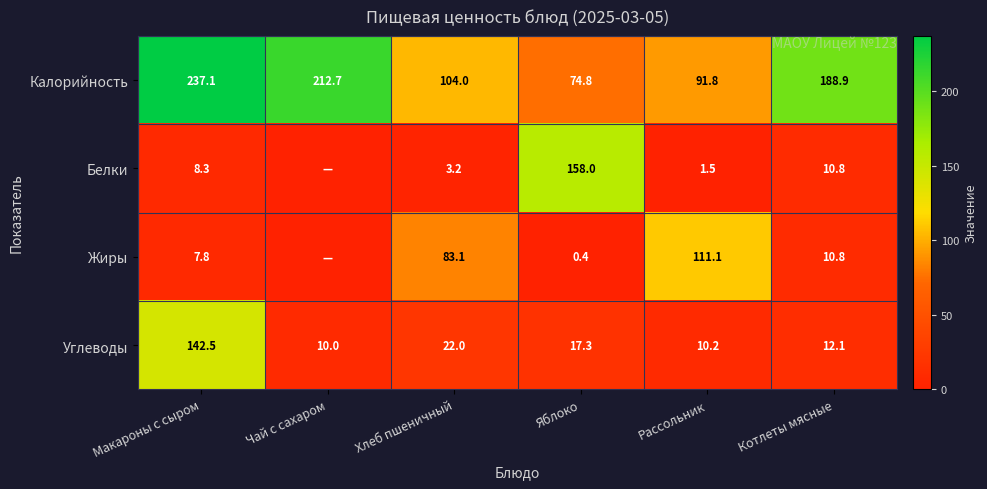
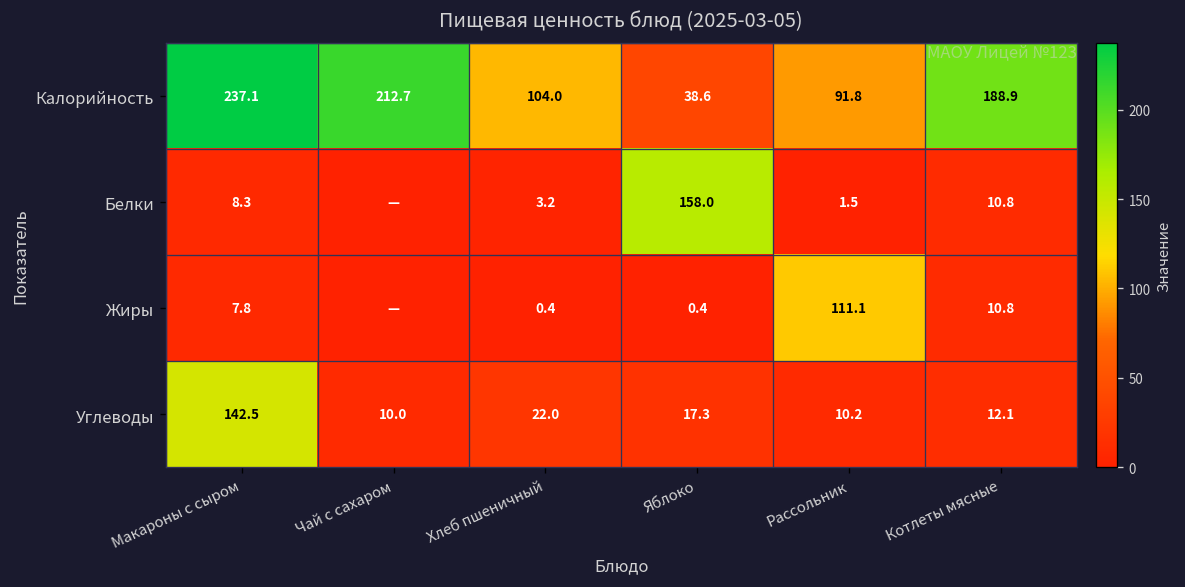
Калорийность, Яблоко: 74.8 -> 38.6
Жиры, Хлеб пшеничный: 83.1 -> 0.4
